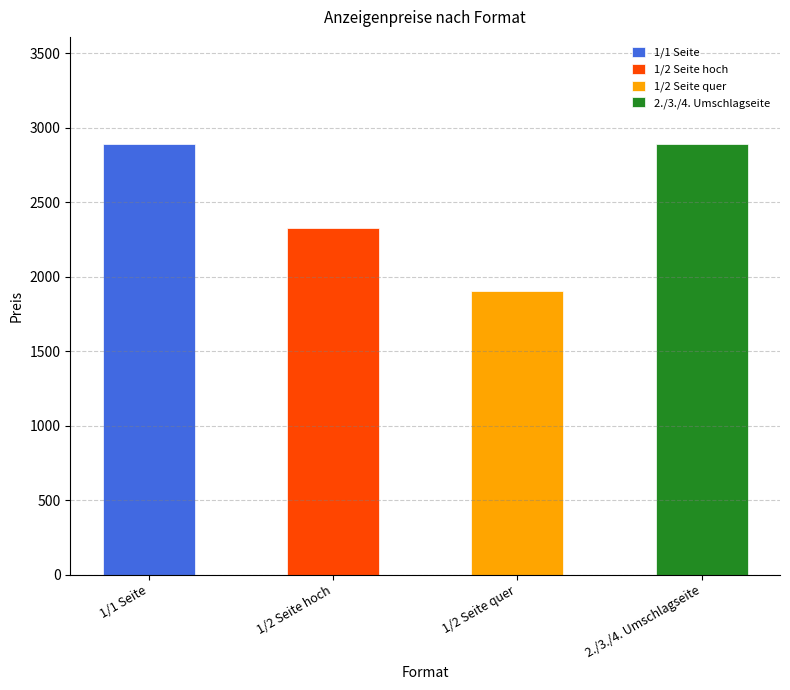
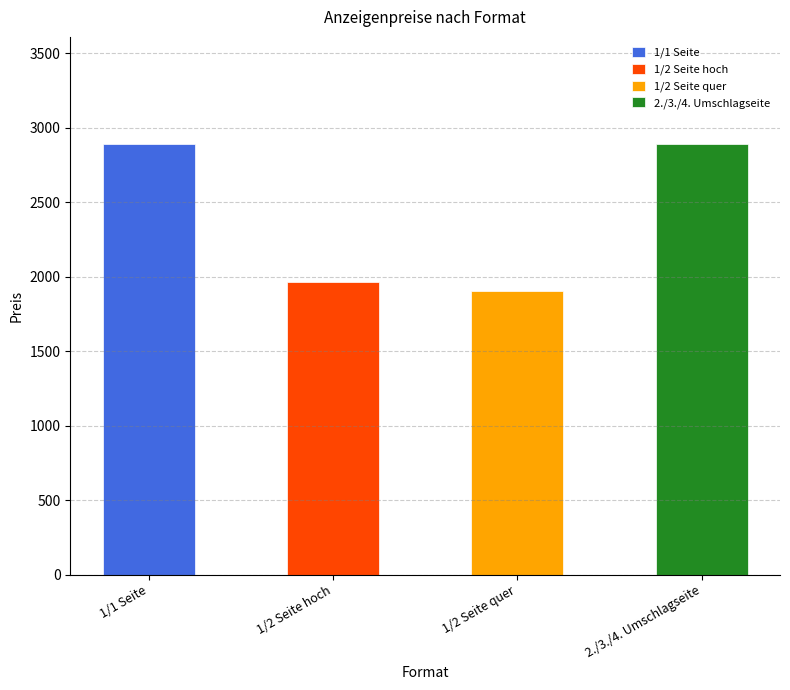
1/2 Seite hoch: 2330 -> 1960
